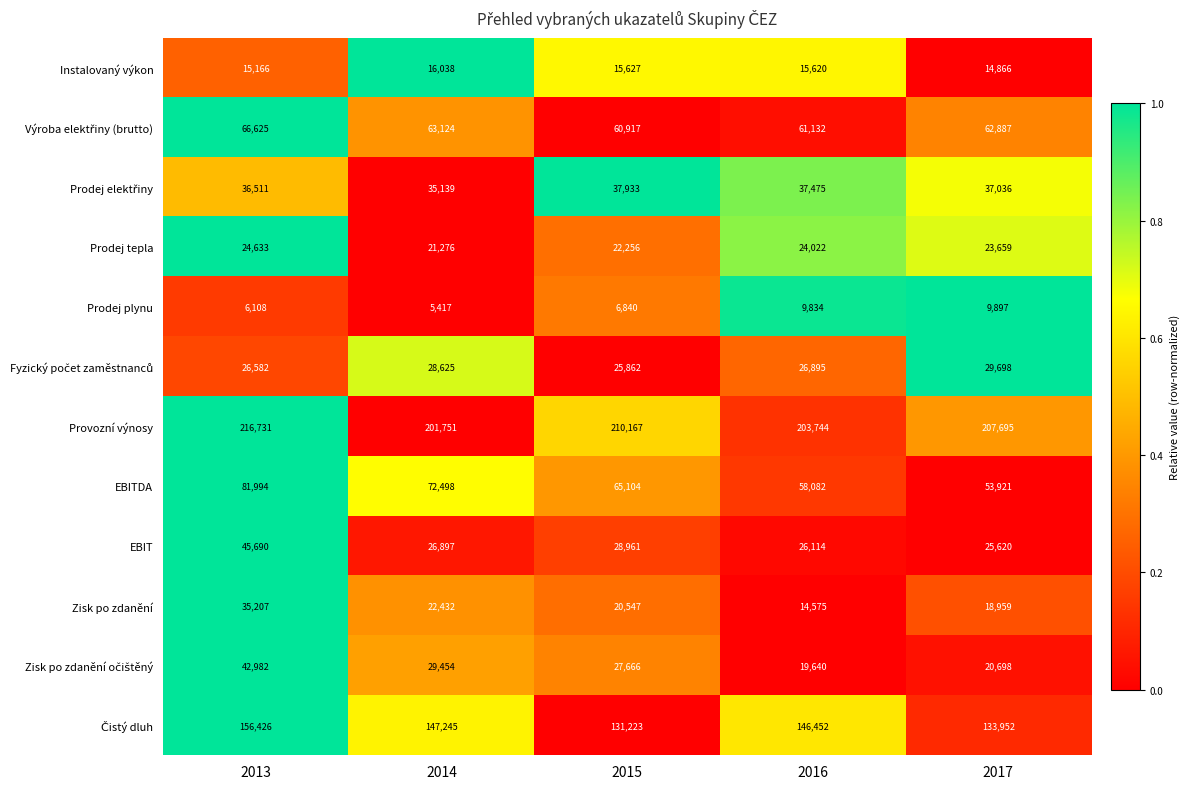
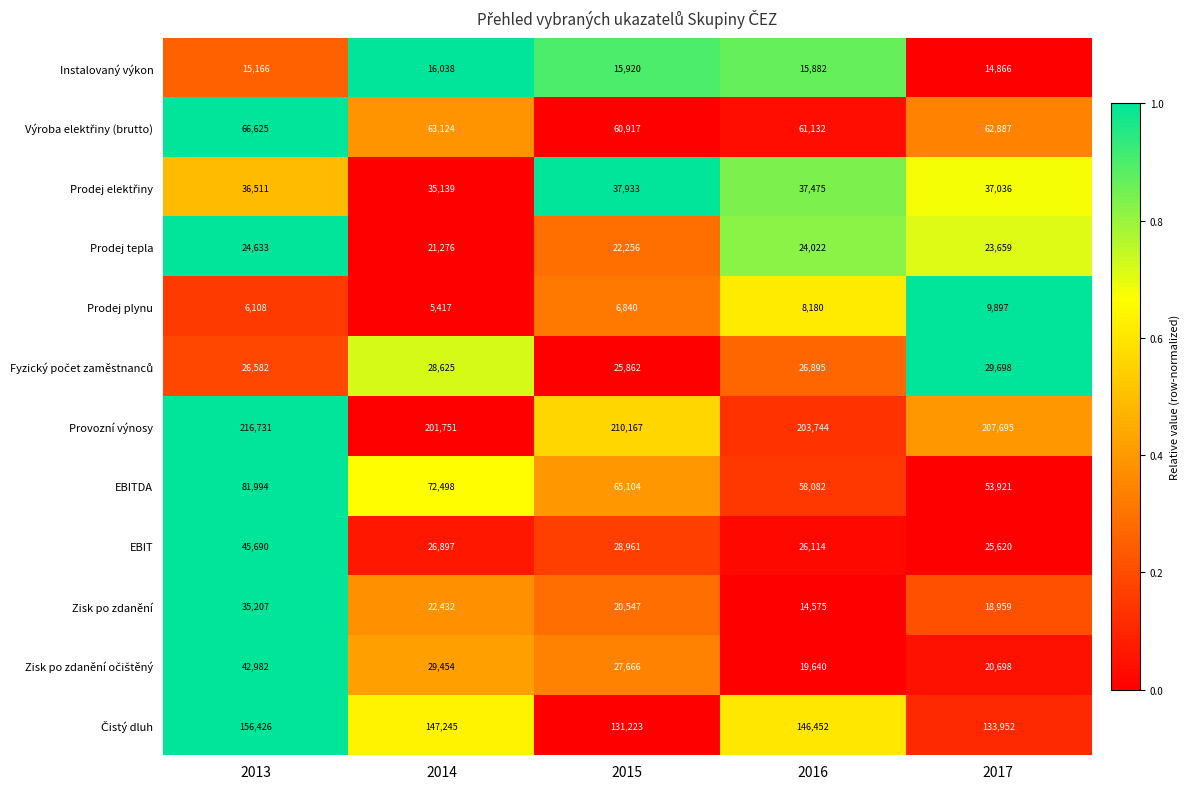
Instalovaný výkon, 2015: 15,627 -> 15,920
Instalovaný výkon, 2016: 15,620 -> 15,882
Prodej plynu, 2016: 9,834 -> 8,180
